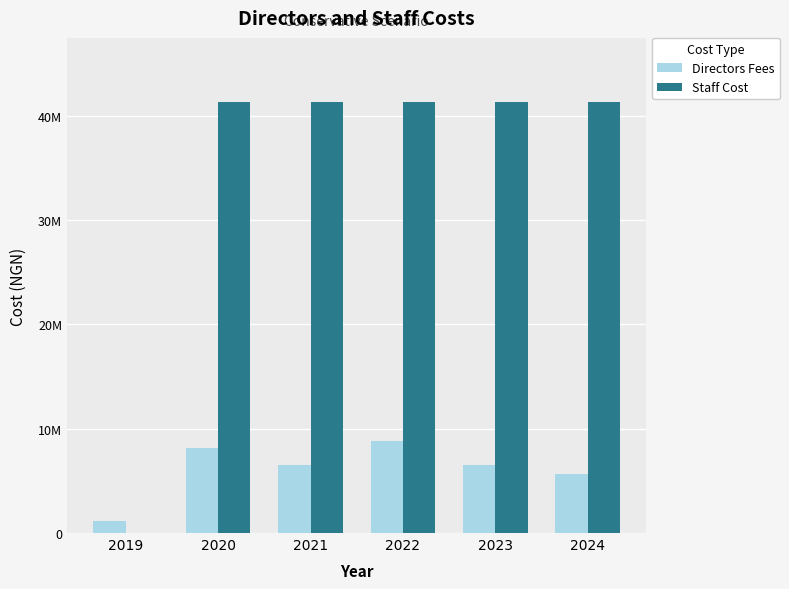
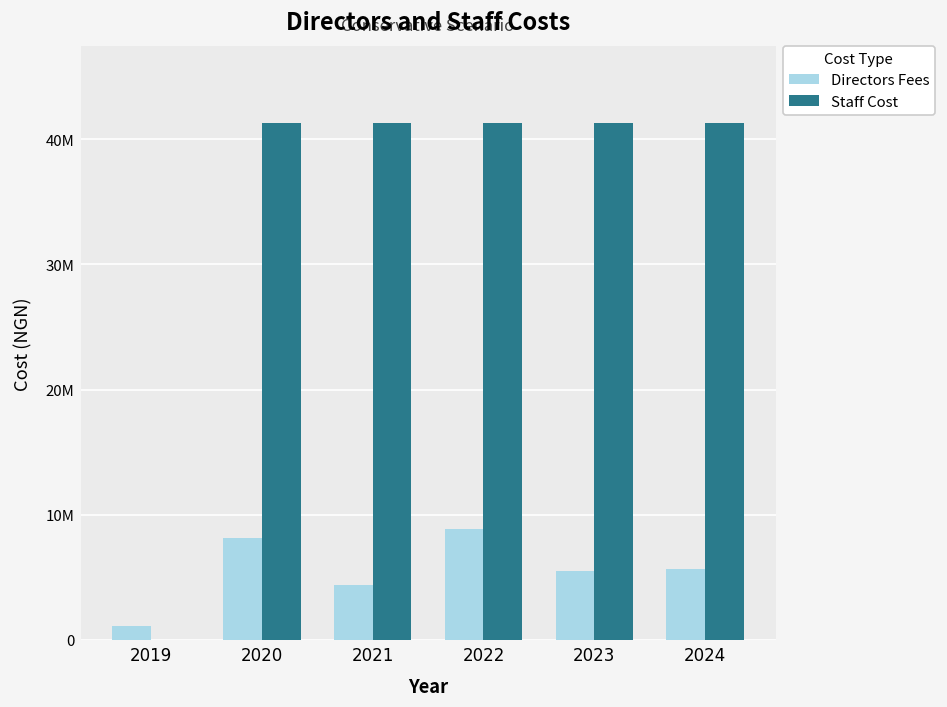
Directors Fees, 2021: 6500000 -> 4400000
Directors Fees, 2023: 6500000 -> 5500000
